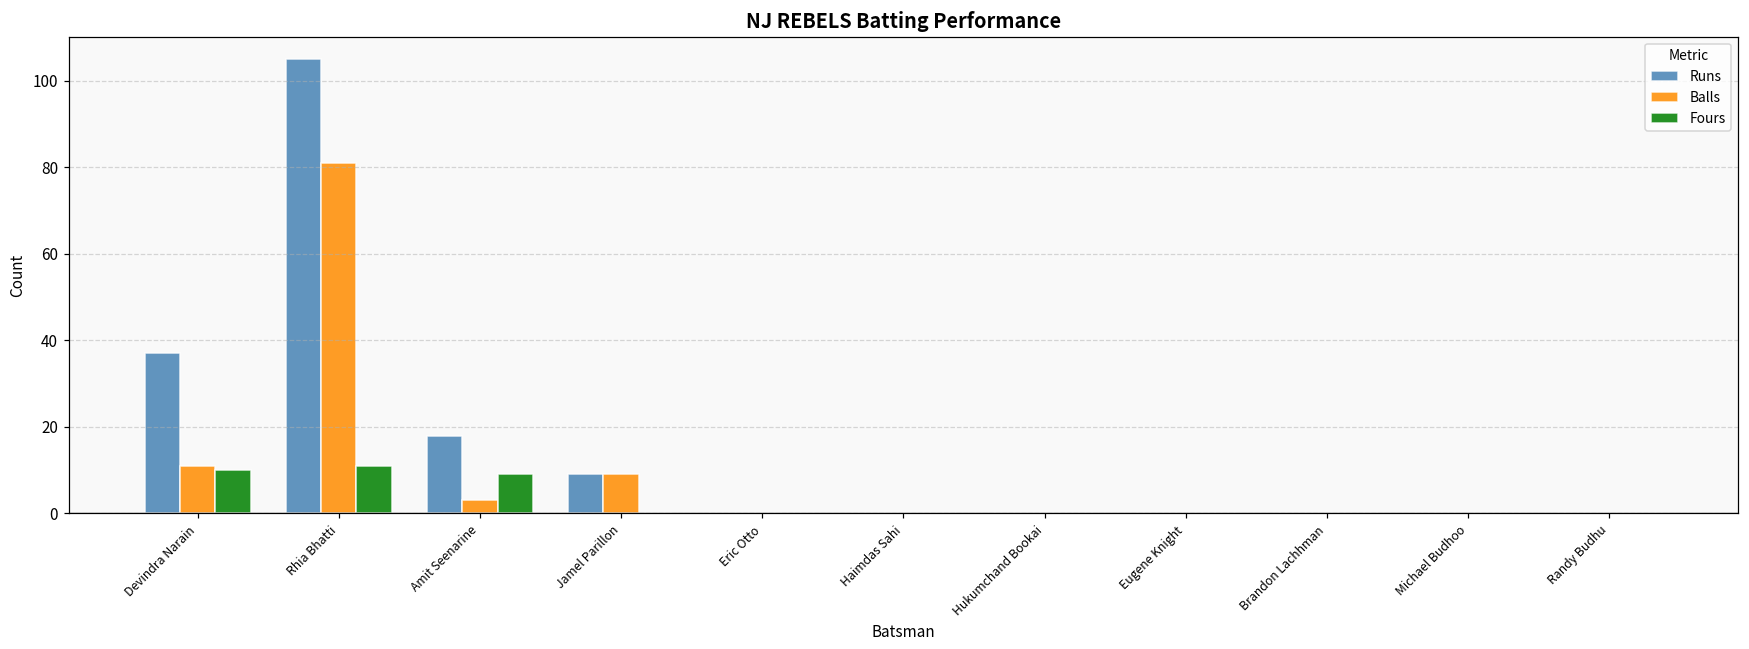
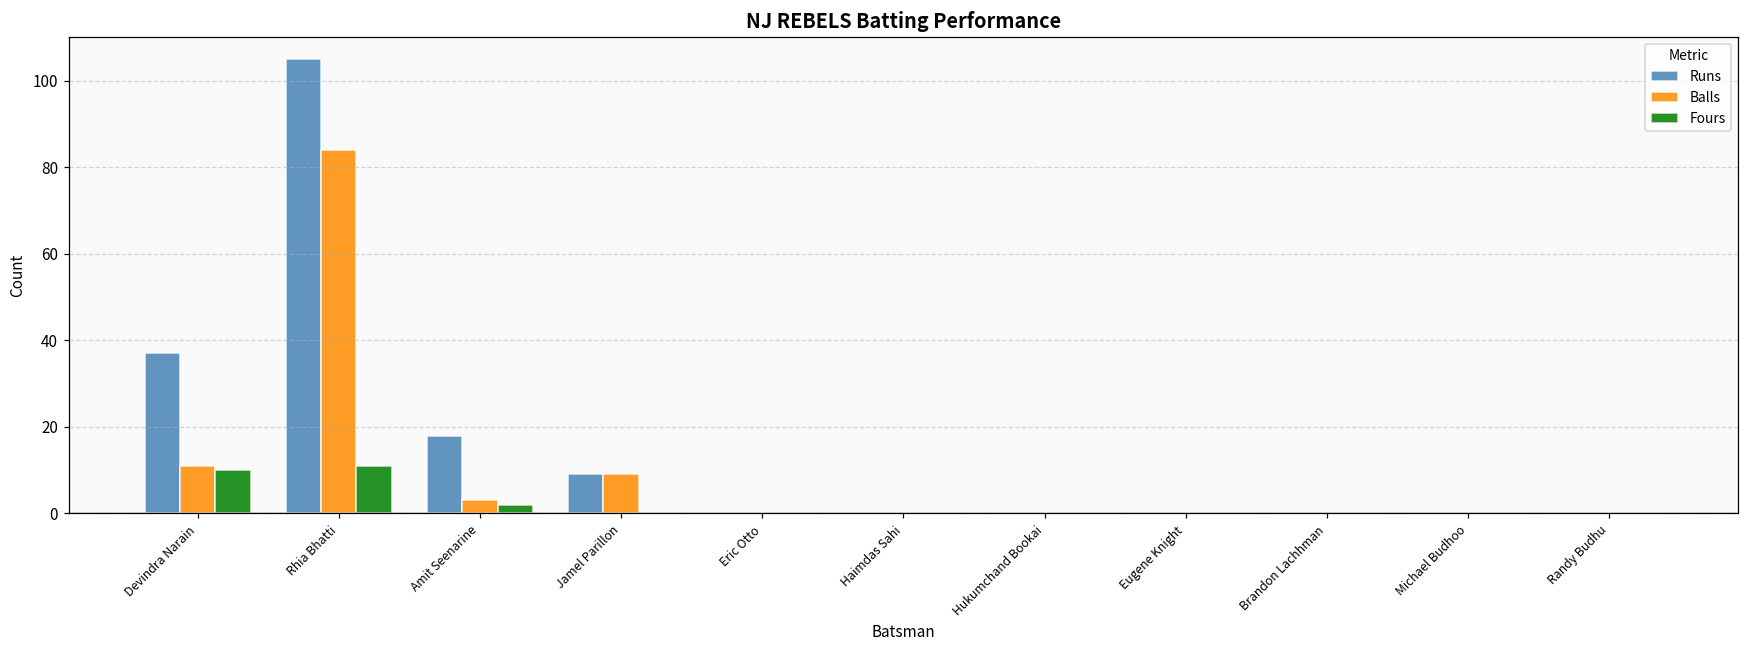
Balls, Rhia Bhatti: 81 -> 84
Fours, Amit Seenarine: 9 -> 2
